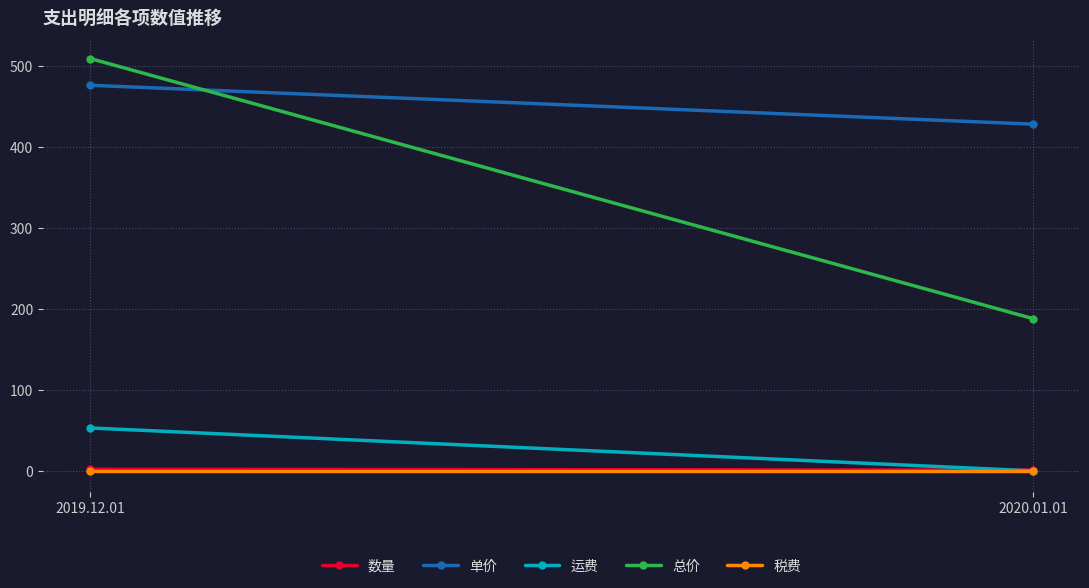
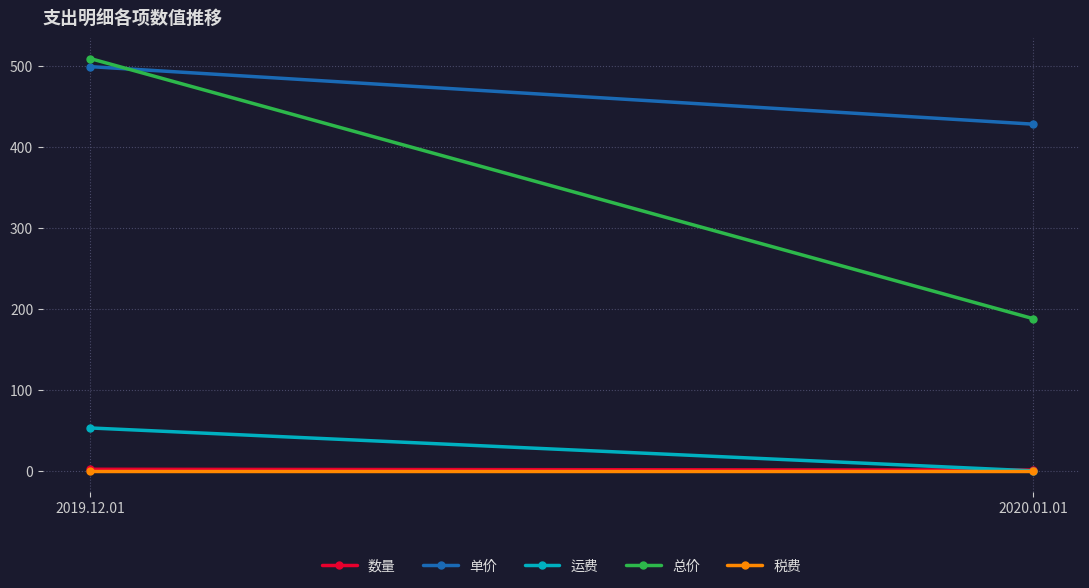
单价, 2019.12.01: 480 -> 500
